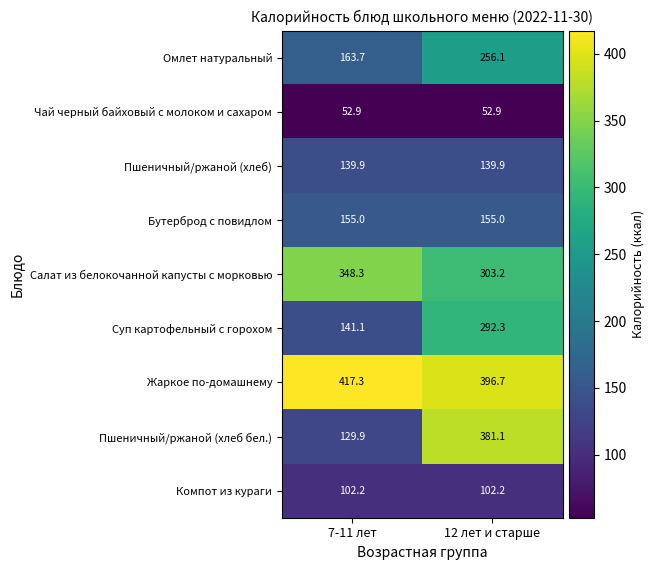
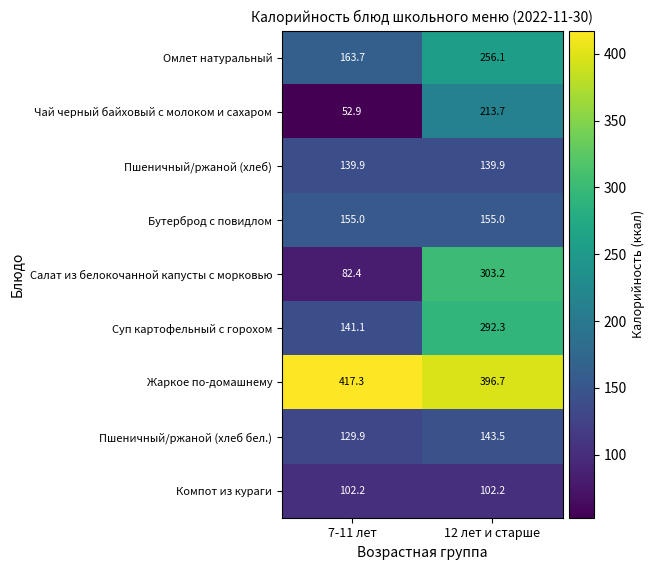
Чай черный байховый с молоком и сахаром, 12 лет и старше: 52.9 -> 213.7
Салат из белокочанной капусты с морковью, 7-11 лет: 348.3 -> 82.4
Пшеничный/ржаной (хлеб бел.), 12 лет и старше: 381.1 -> 143.5
